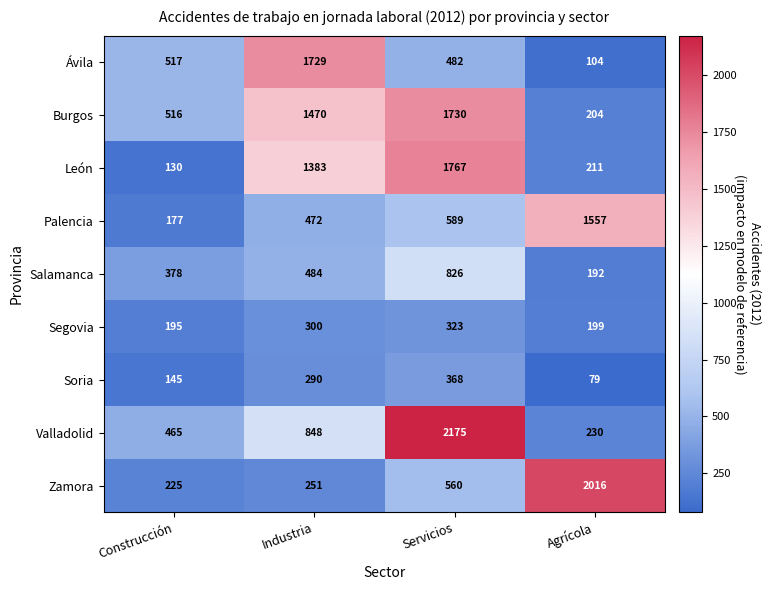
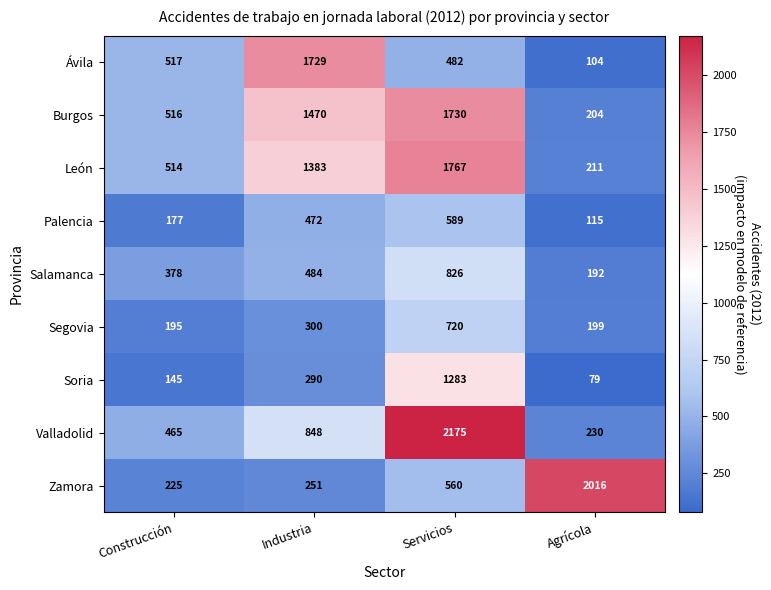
León, Construcción: 130 -> 514
Palencia, Agrícola: 1557 -> 115
Segovia, Servicios: 323 -> 720
Soria, Servicios: 368 -> 1283
